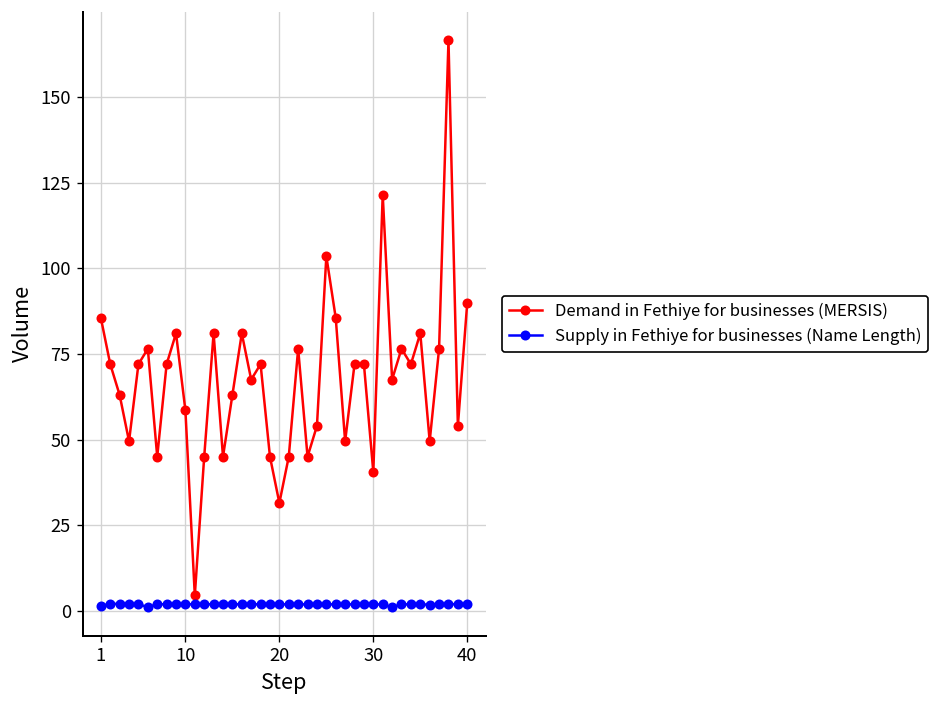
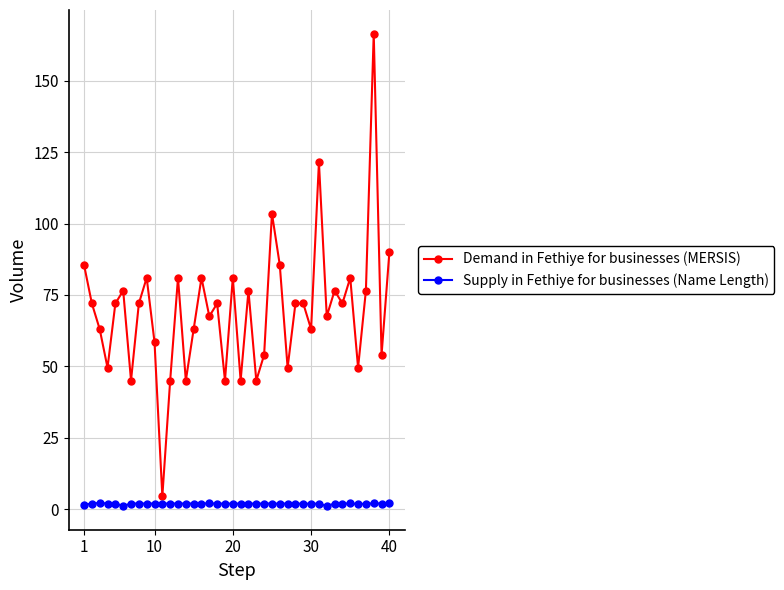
Demand in Fethiye for businesses (MERSIS), 20: 32 -> 81
Demand in Fethiye for businesses (MERSIS), 30: 41 -> 63
